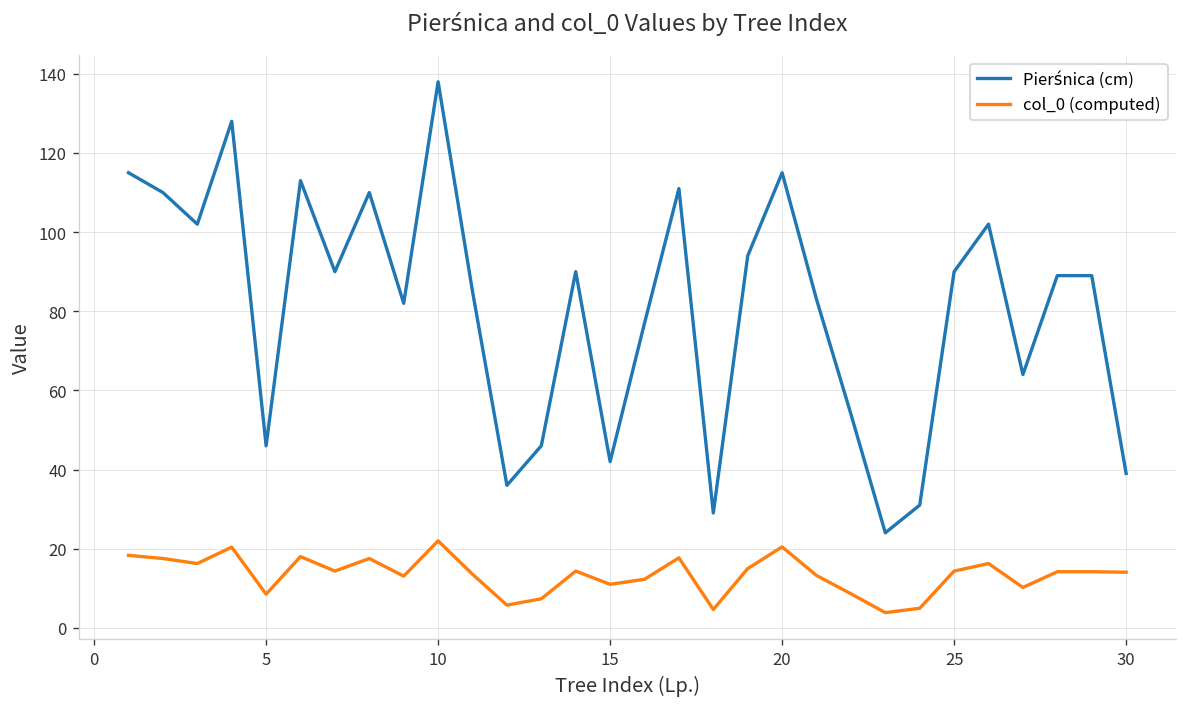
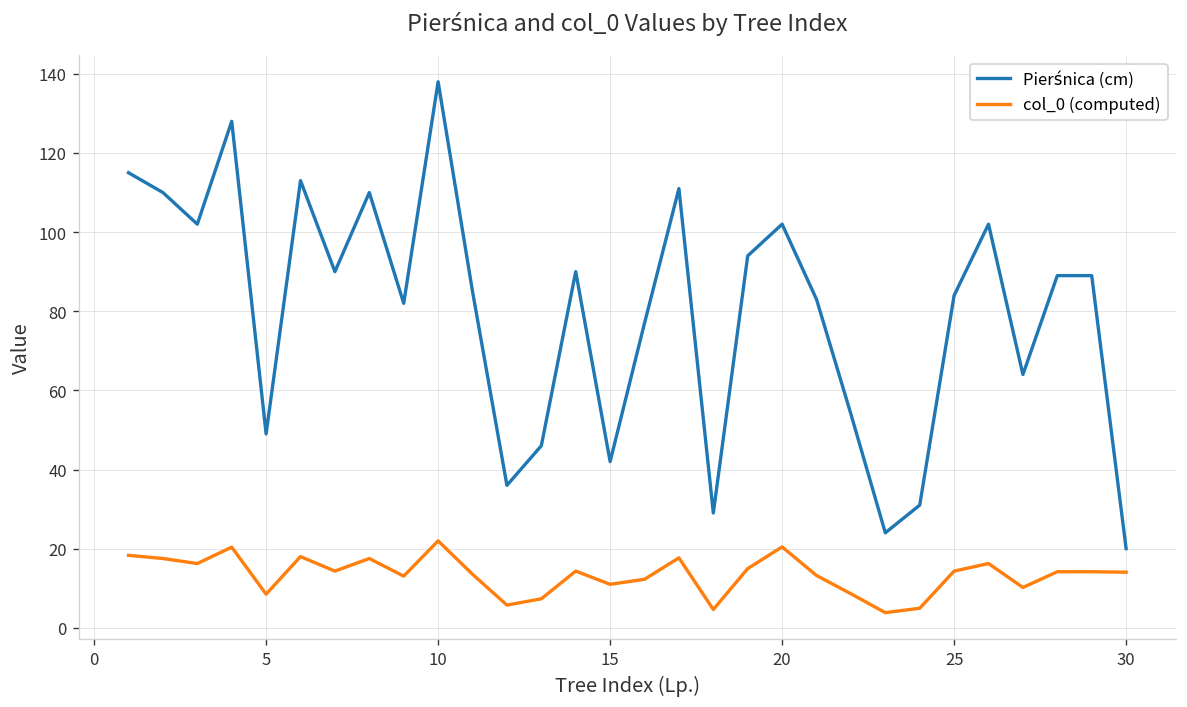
Pierśnica (cm), 5: 46 -> 49
Pierśnica (cm), 20: 115 -> 102
Pierśnica (cm), 25: 90 -> 84
Pierśnica (cm), 30: 39 -> 20
